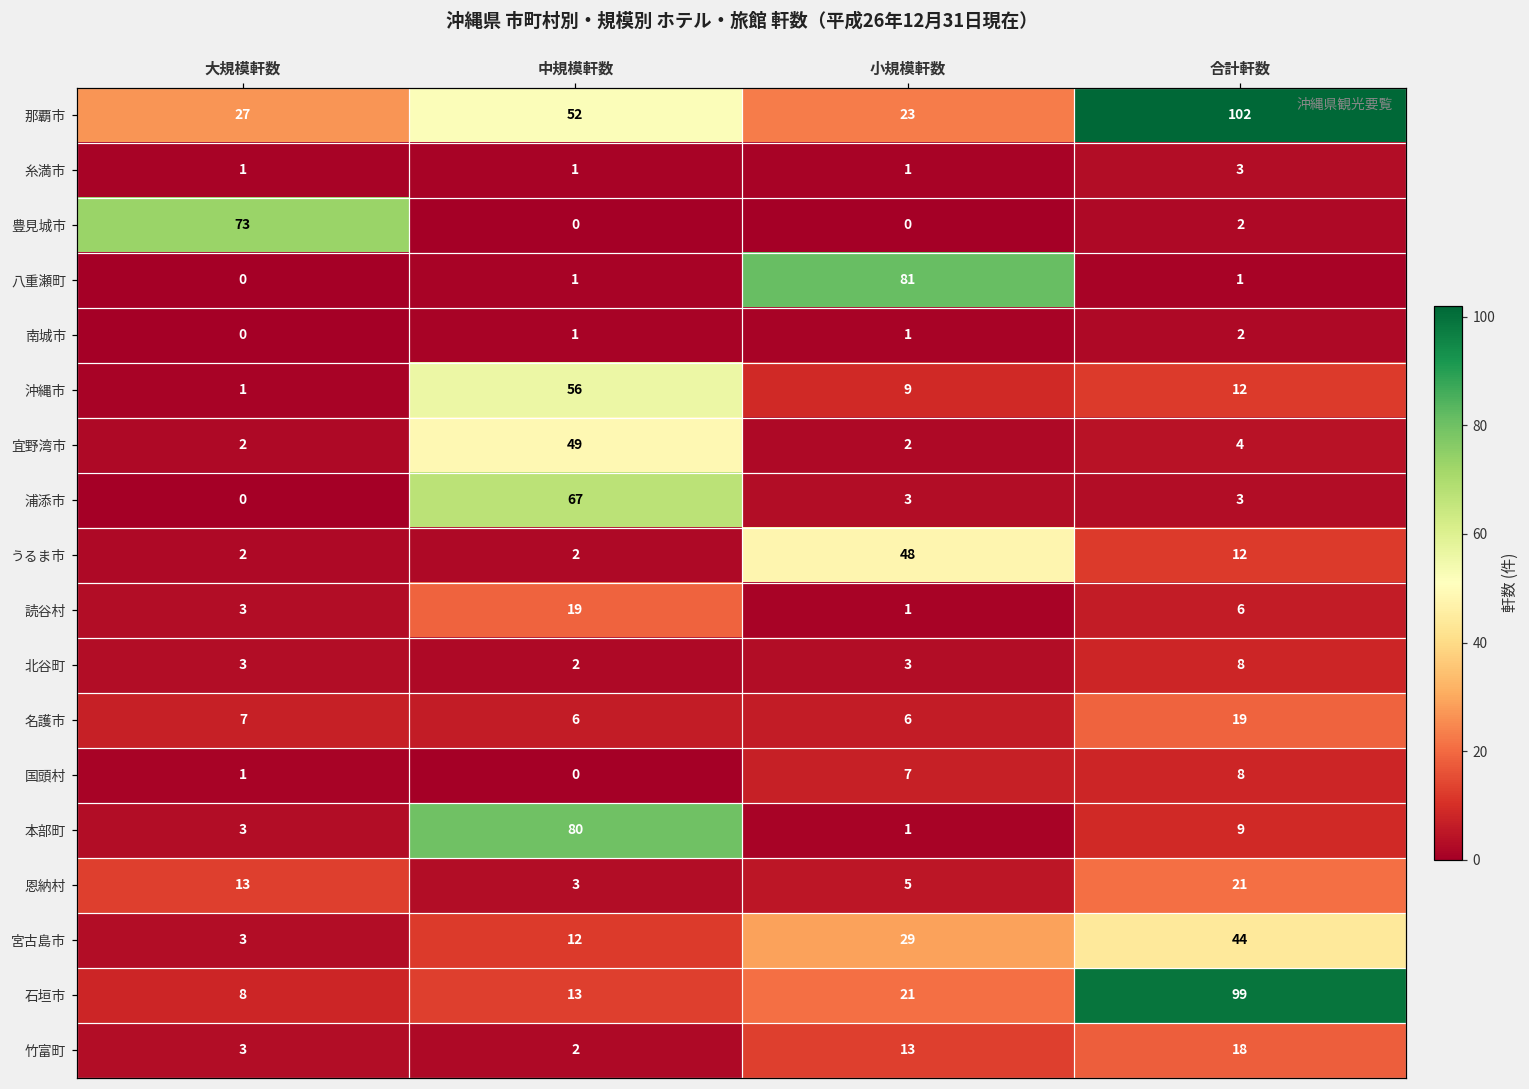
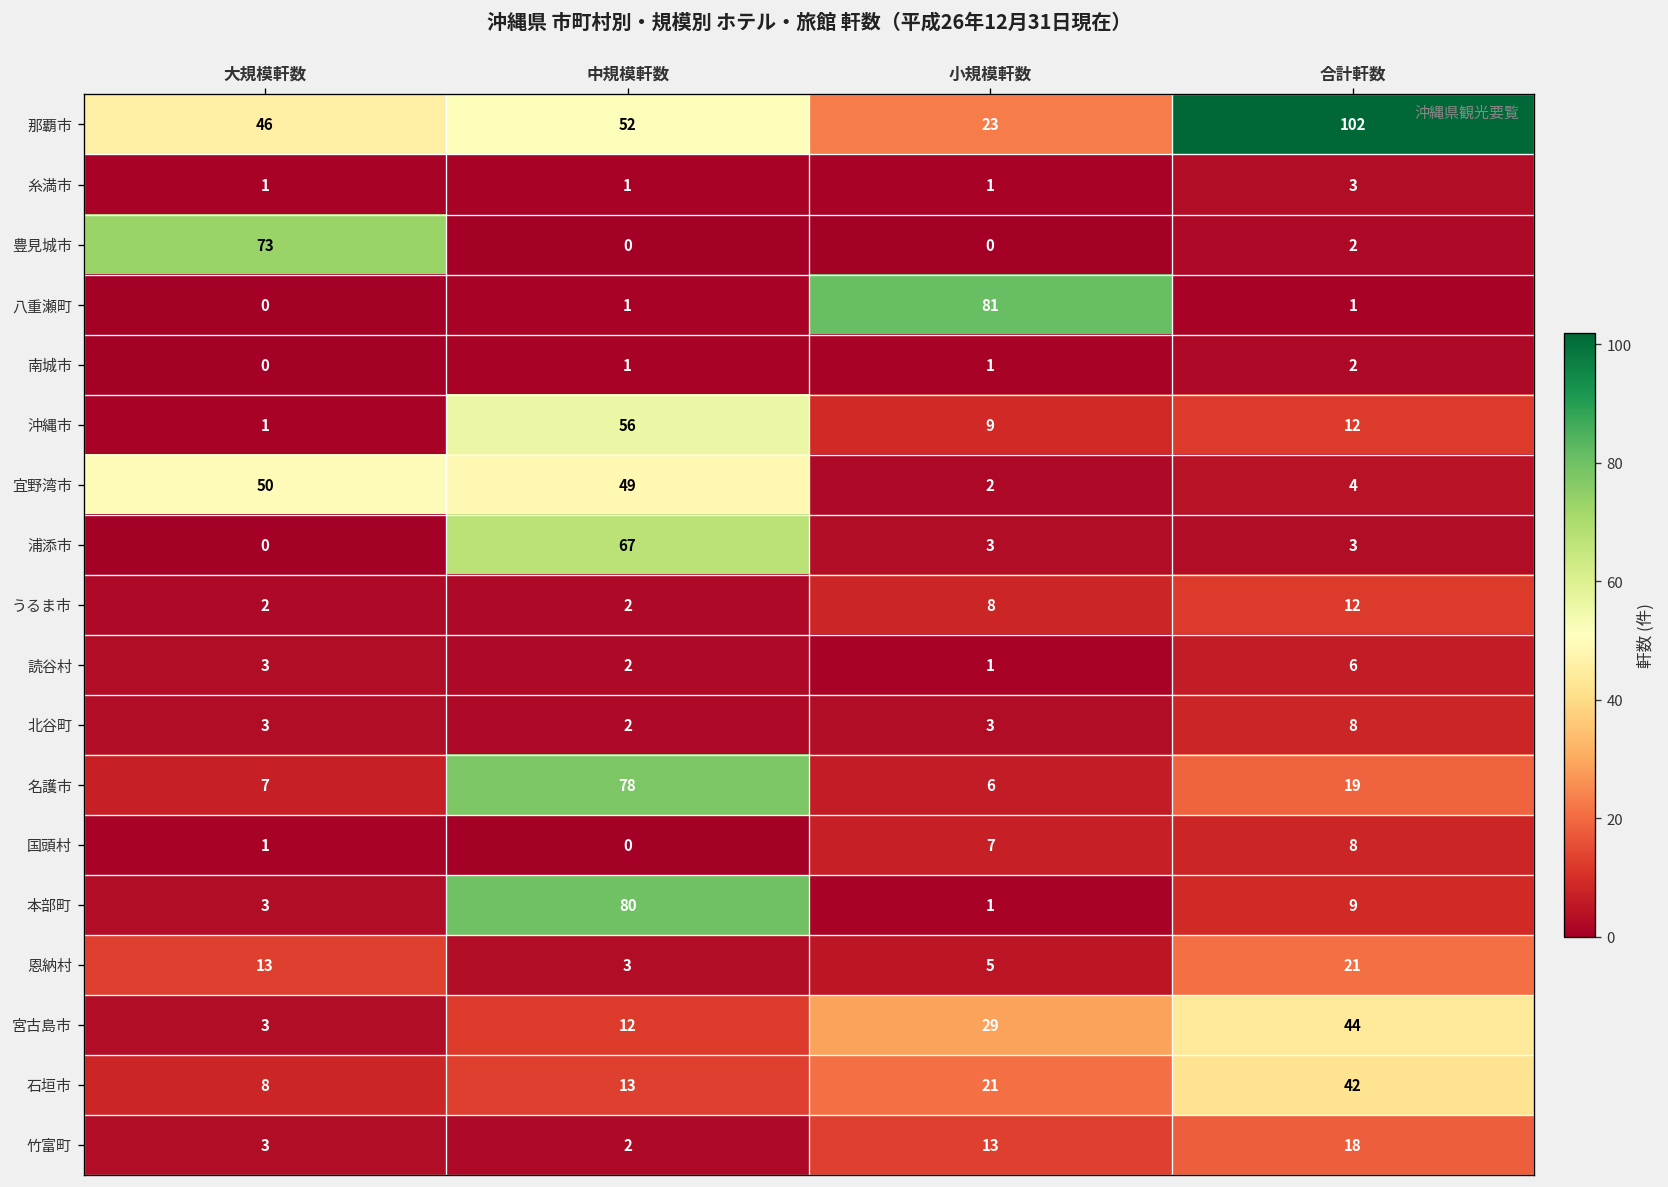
那覇市, 大規模軒数: 27 -> 46
宜野湾市, 大規模軒数: 2 -> 50
うるま市, 小規模軒数: 48 -> 8
読谷村, 中規模軒数: 19 -> 2
名護市, 中規模軒数: 6 -> 78
石垣市, 合計軒数: 99 -> 42
